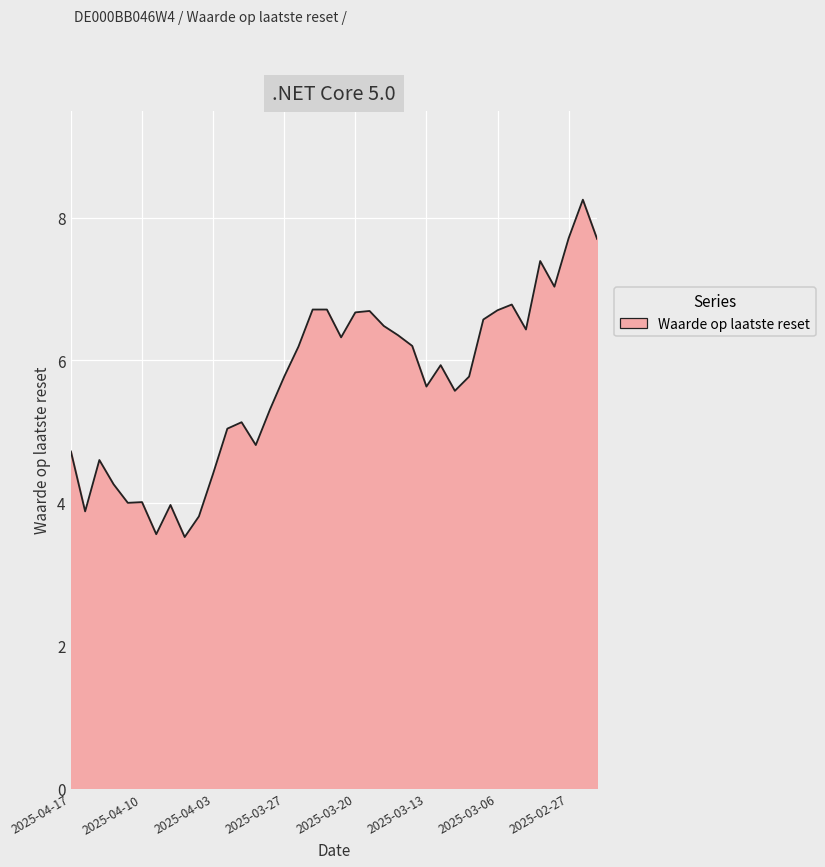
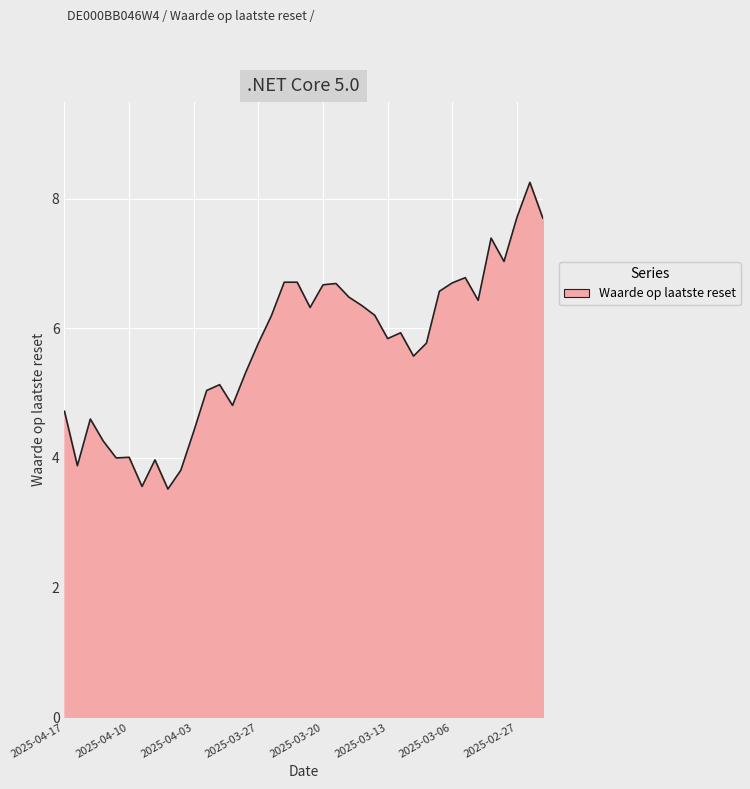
2025-03-13: 5.6 -> 5.8
